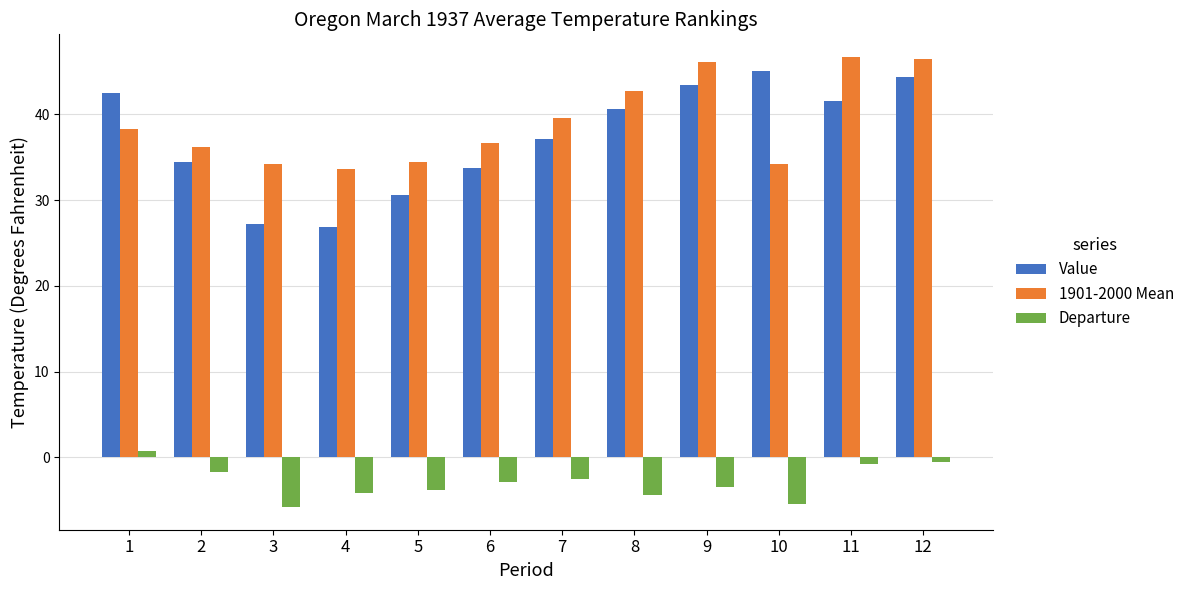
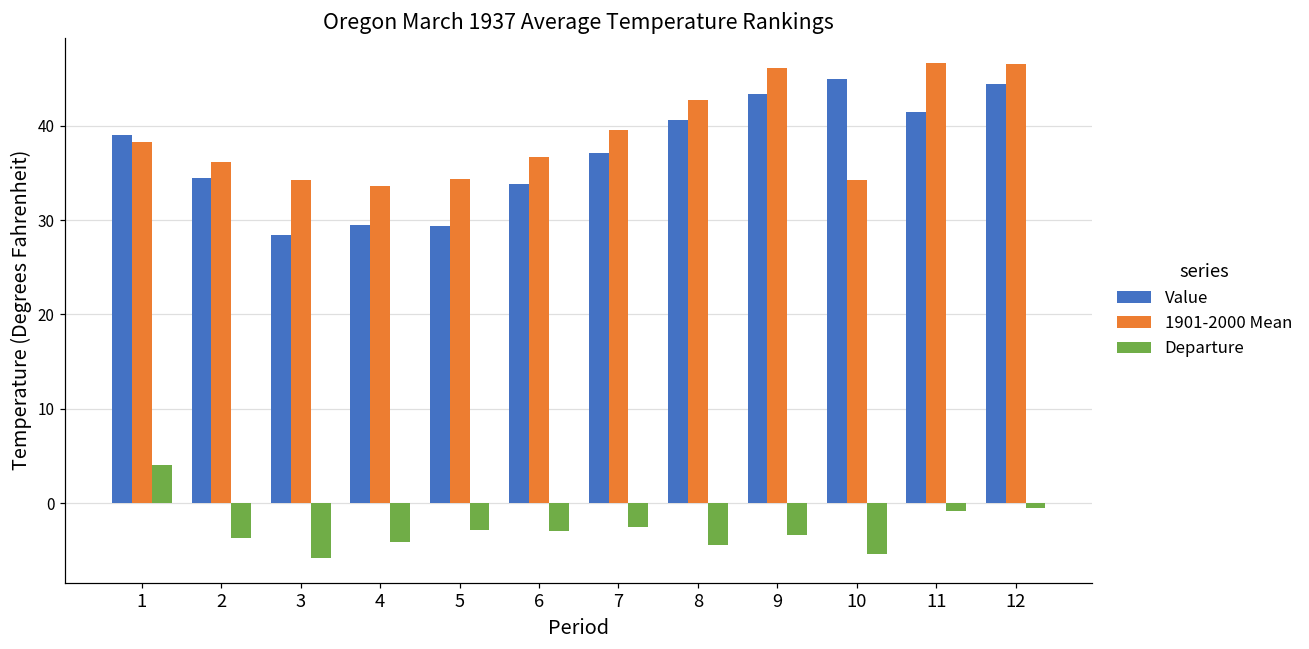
Value, 1: 43 -> 39
Departure, 1: 1 -> 4
Departure, 2: -2 -> -4
Value, 3: 27 -> 28
Value, 4: 27 -> 30
Value, 5: 31 -> 29
Departure, 5: -4 -> -3
